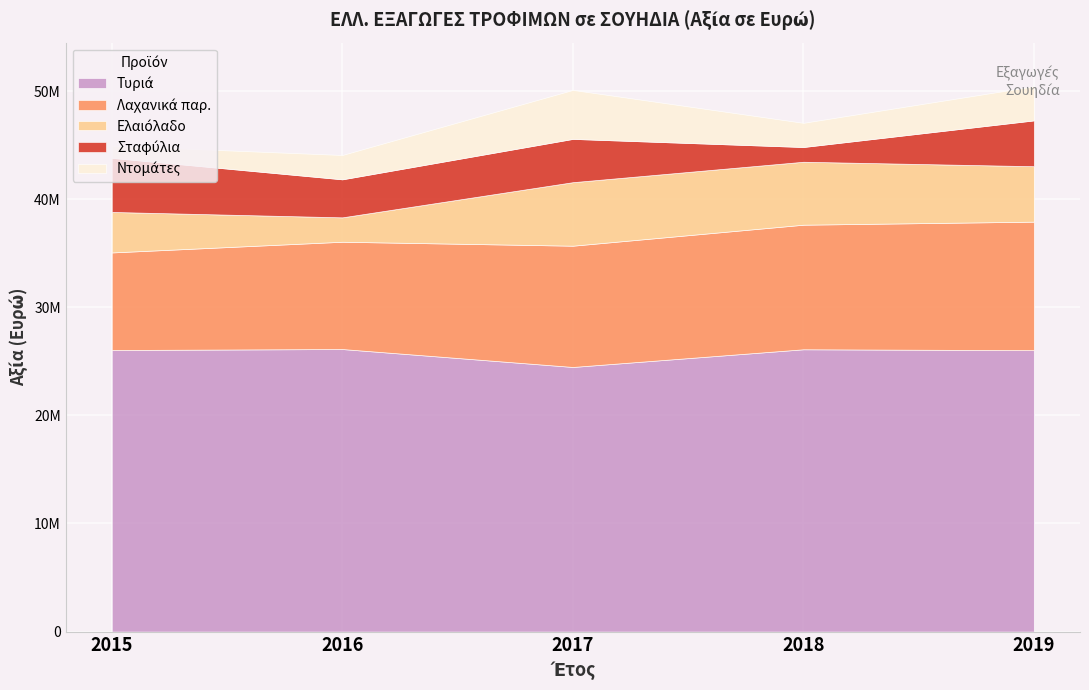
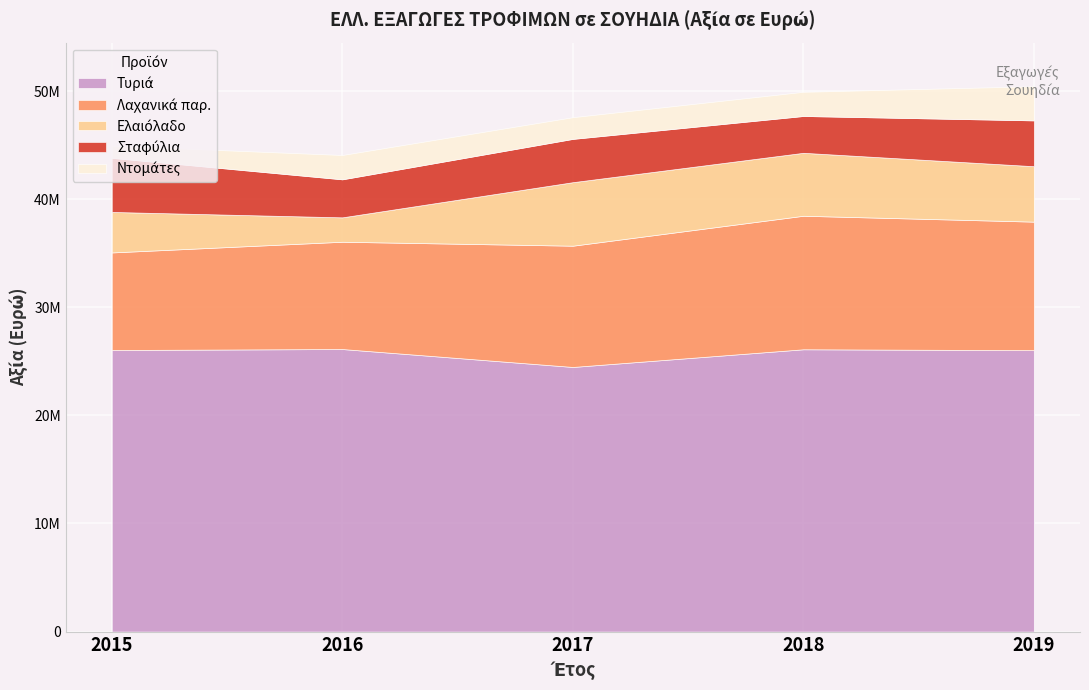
Ντομάτες, 2017: 4500000 -> 2000000
Λαχανικά παρ., 2018: 11500000 -> 12400000
Σταφύλια, 2018: 1400000 -> 3400000
